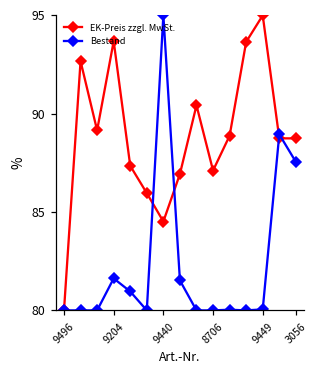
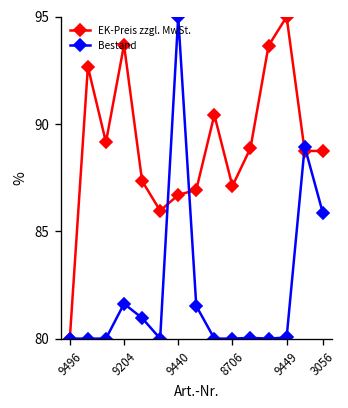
EK-Preis zzgl. MwSt., 9440: 84.5 -> 86.7
Bestand, 3056: 87.6 -> 85.9
